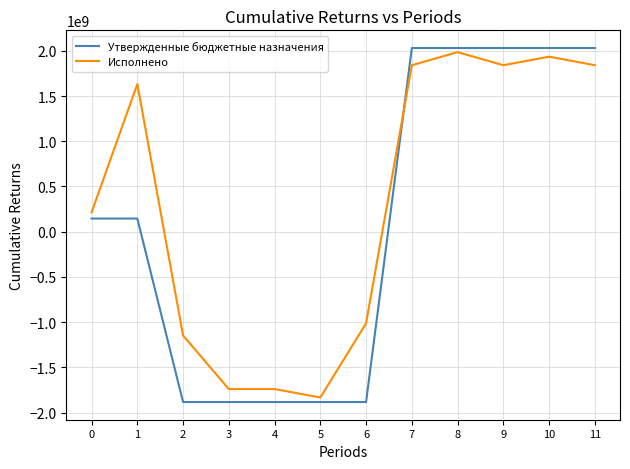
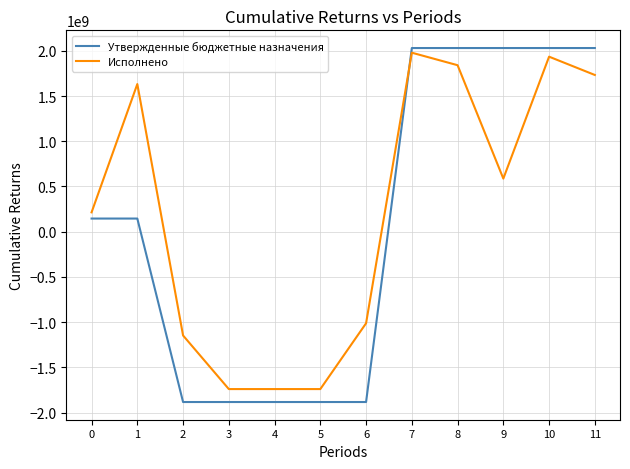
Исполнено, 5: -1800000000 -> -1700000000
Исполнено, 7: 1800000000 -> 2000000000
Исполнено, 8: 2000000000 -> 1800000000
Исполнено, 9: 1800000000 -> 600000000
Исполнено, 11: 1800000000 -> 1700000000
